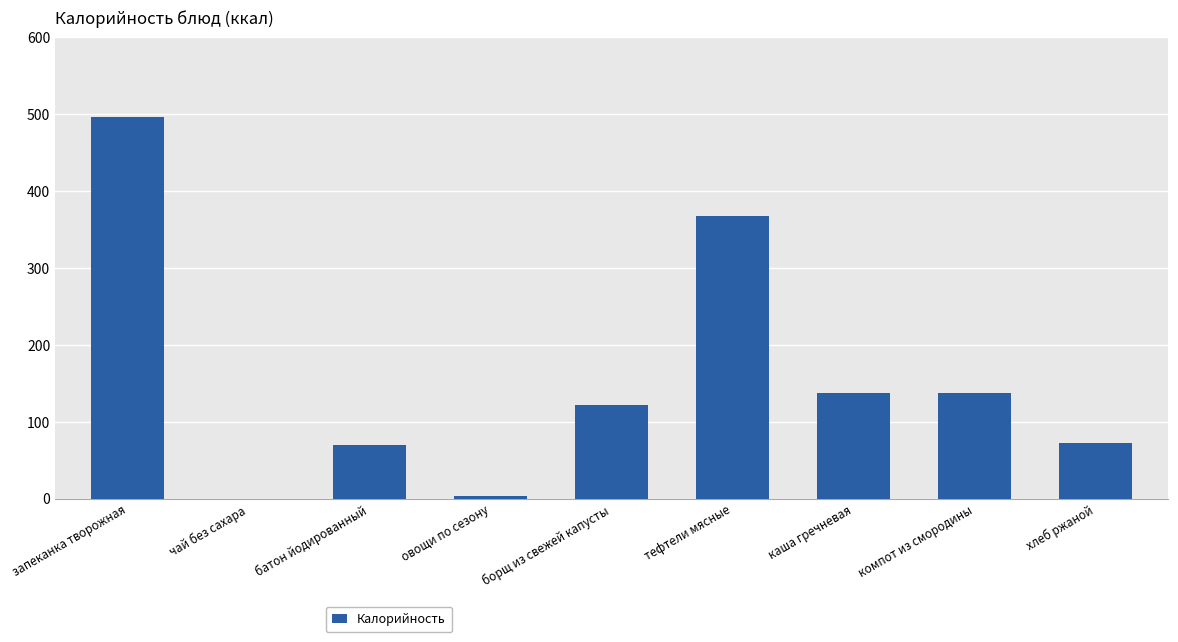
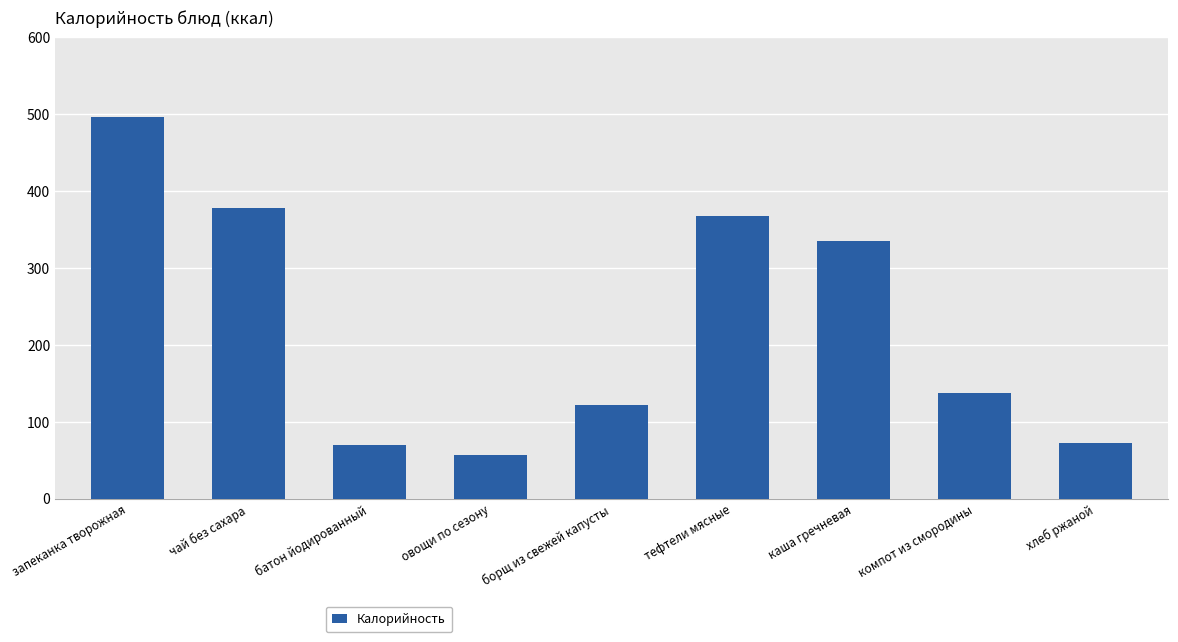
чай без сахара: 0 -> 380
овощи по сезону: 0 -> 60
каша гречневая: 140 -> 340
